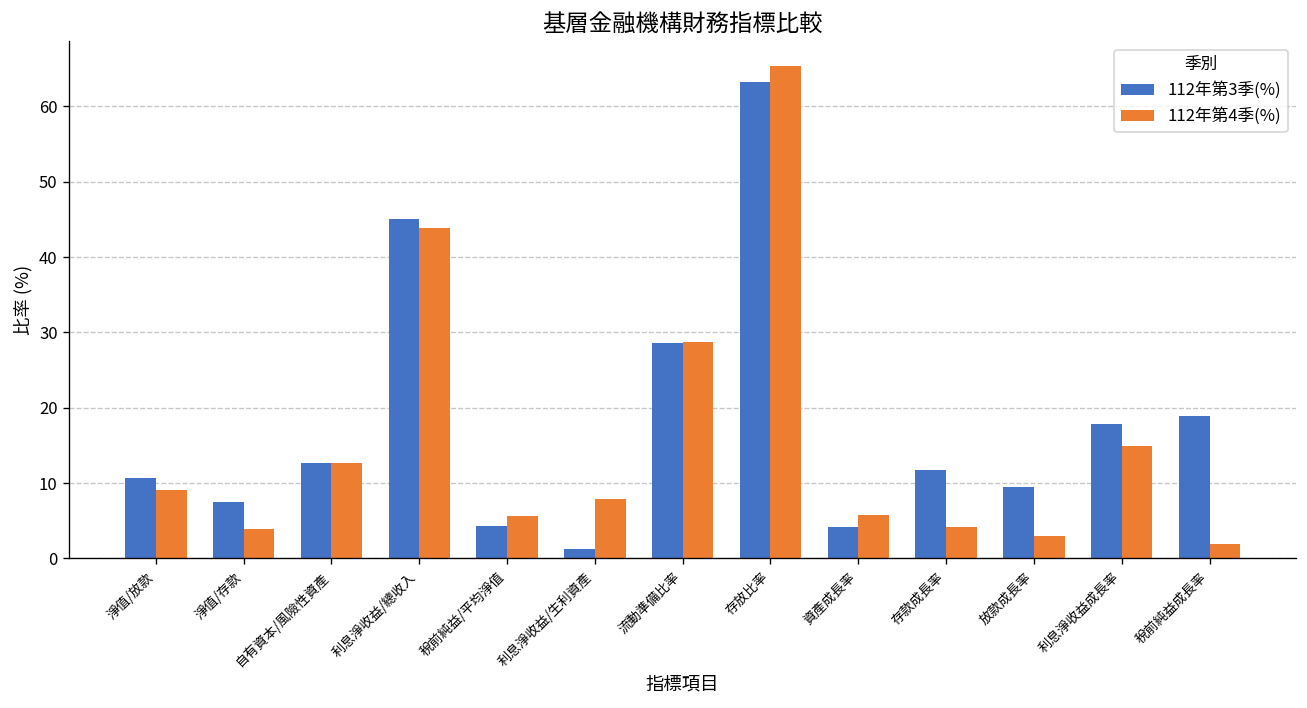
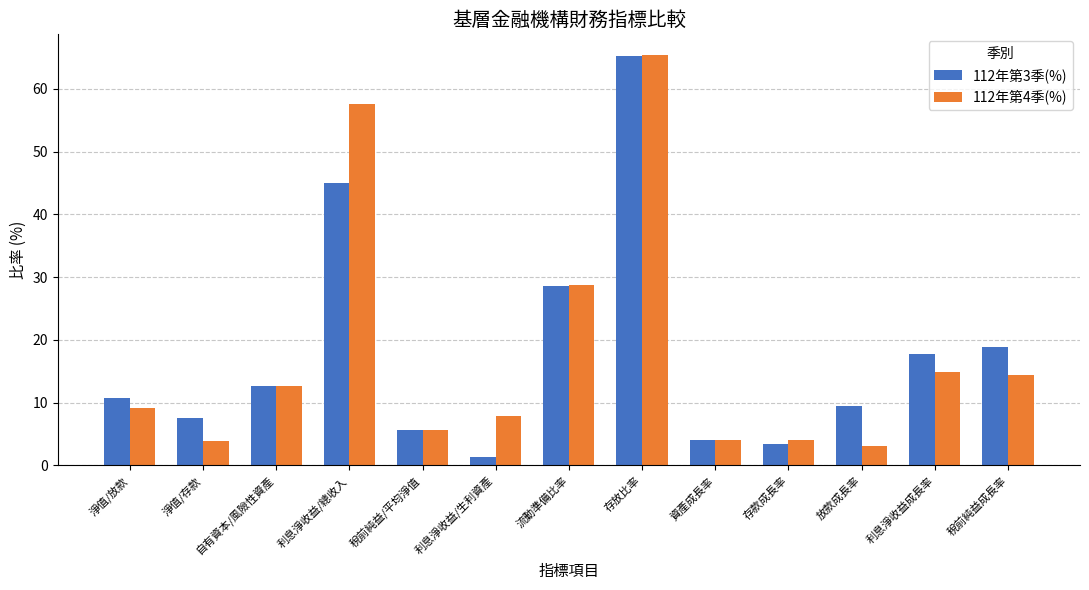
112年第4季(%), 利息淨收益/總收入: 44 -> 58
112年第3季(%), 稅前純益/平均淨值: 4 -> 6
112年第3季(%), 存放比率: 63 -> 65
112年第4季(%), 資產成長率: 6 -> 4
112年第3季(%), 存款成長率: 12 -> 3
112年第4季(%), 稅前純益成長率: 2 -> 14
